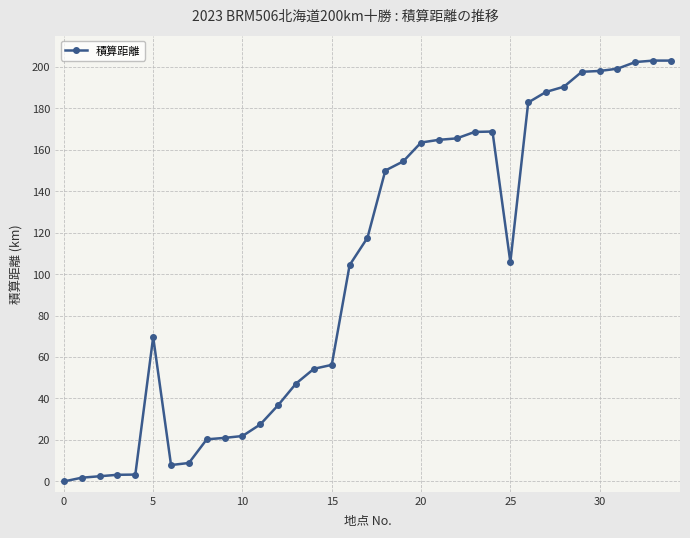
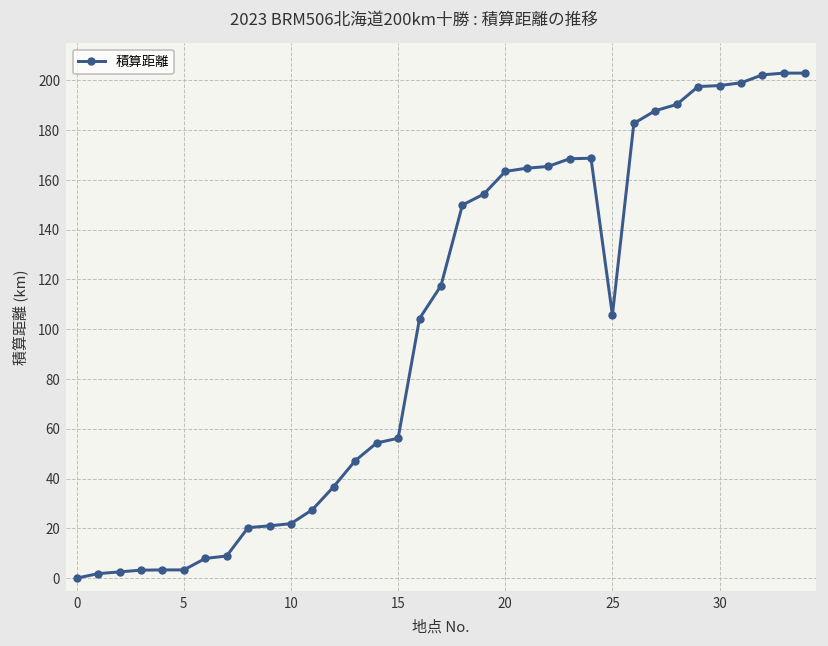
5: 70 -> 3
